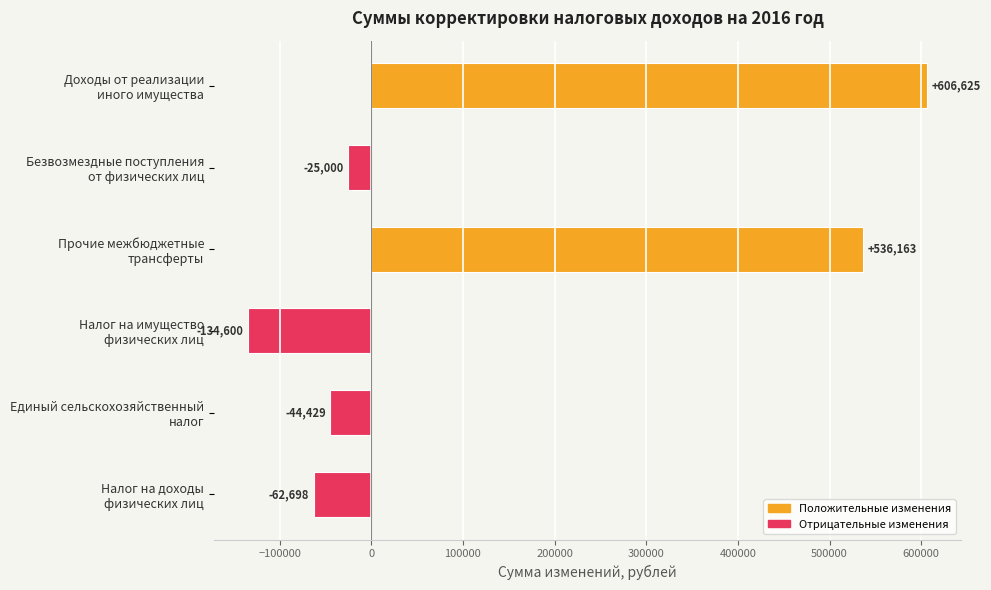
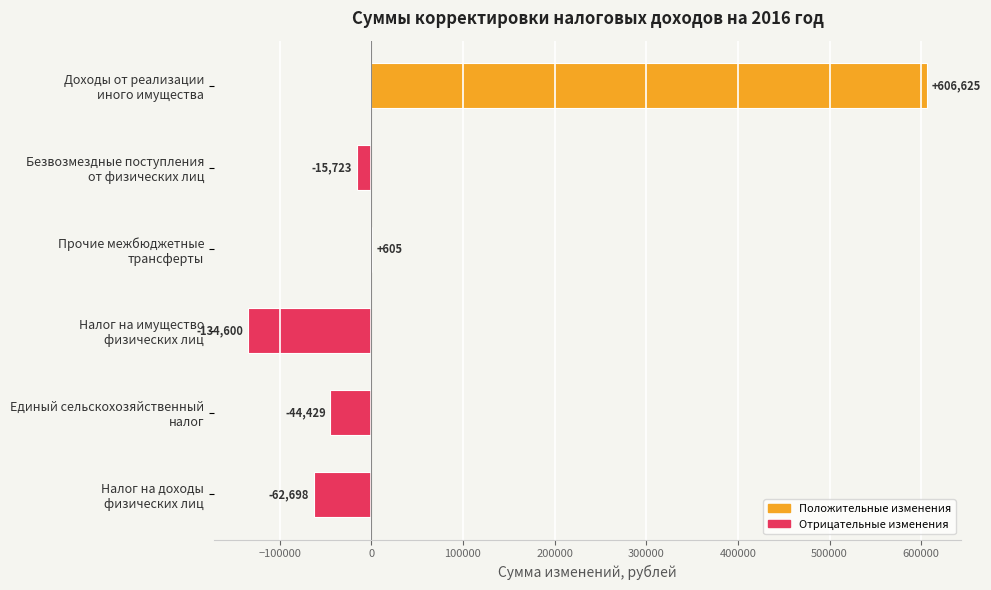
Безвозмездные поступления от физических лиц: -25,000 -> -15,723
Прочие межбюджетные трансферты: +536,163 -> +605
